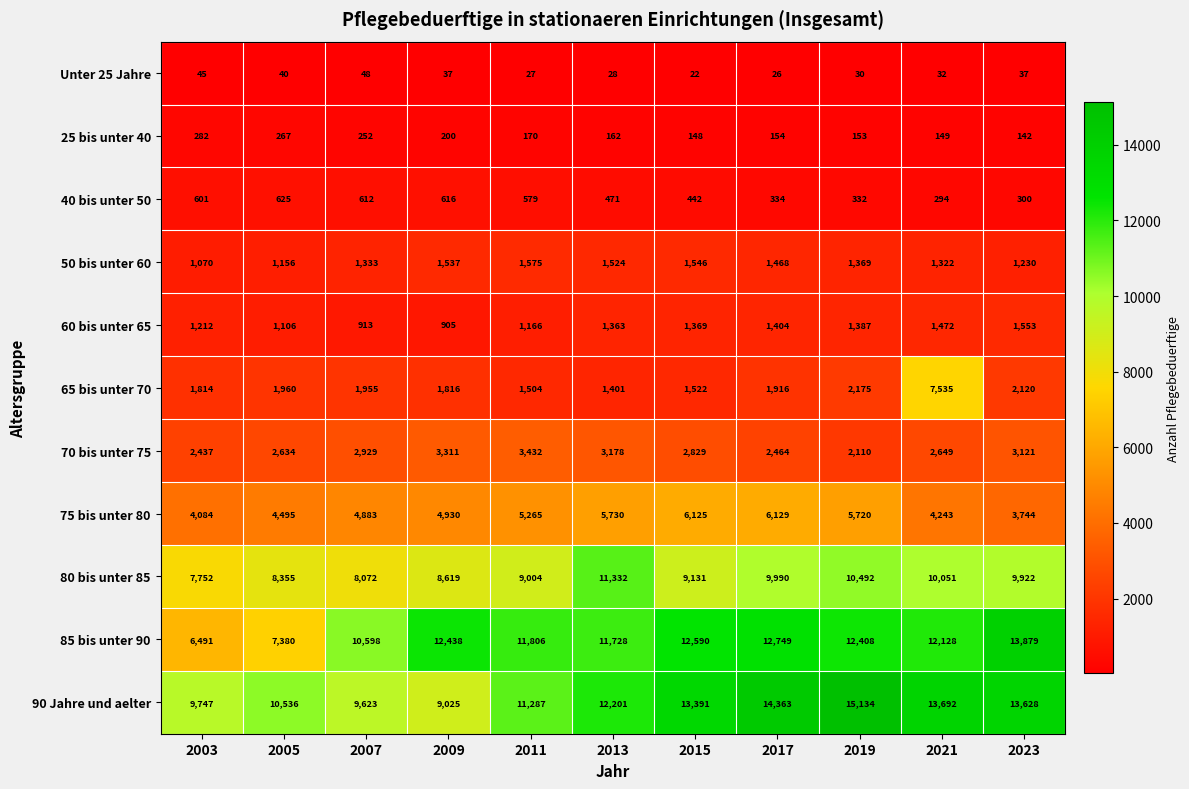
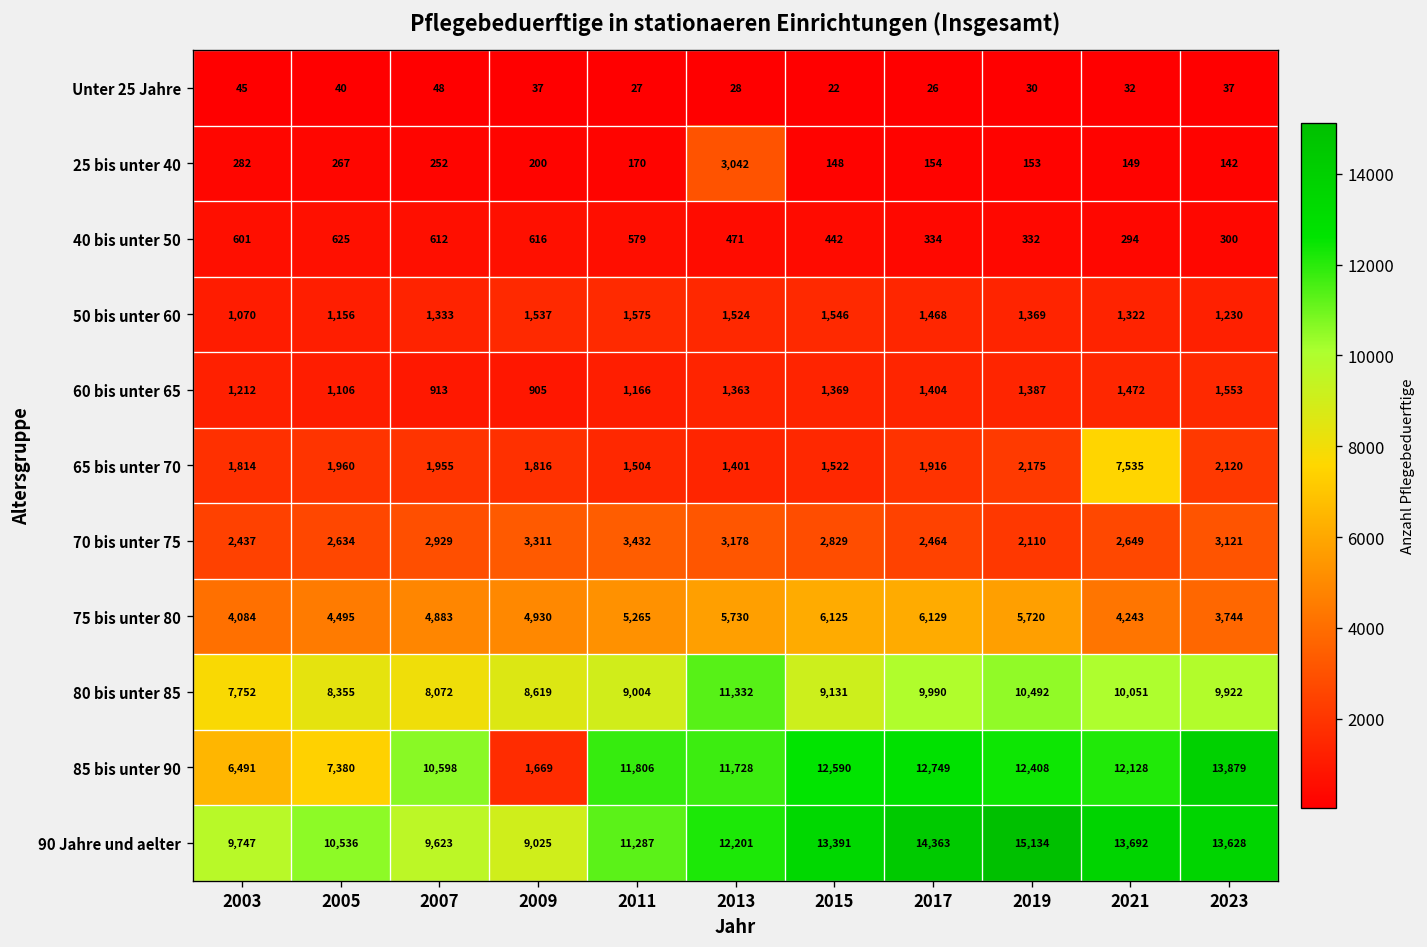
25 bis unter 40, 2013: 162 -> 3,042
85 bis unter 90, 2009: 12,438 -> 1,669
